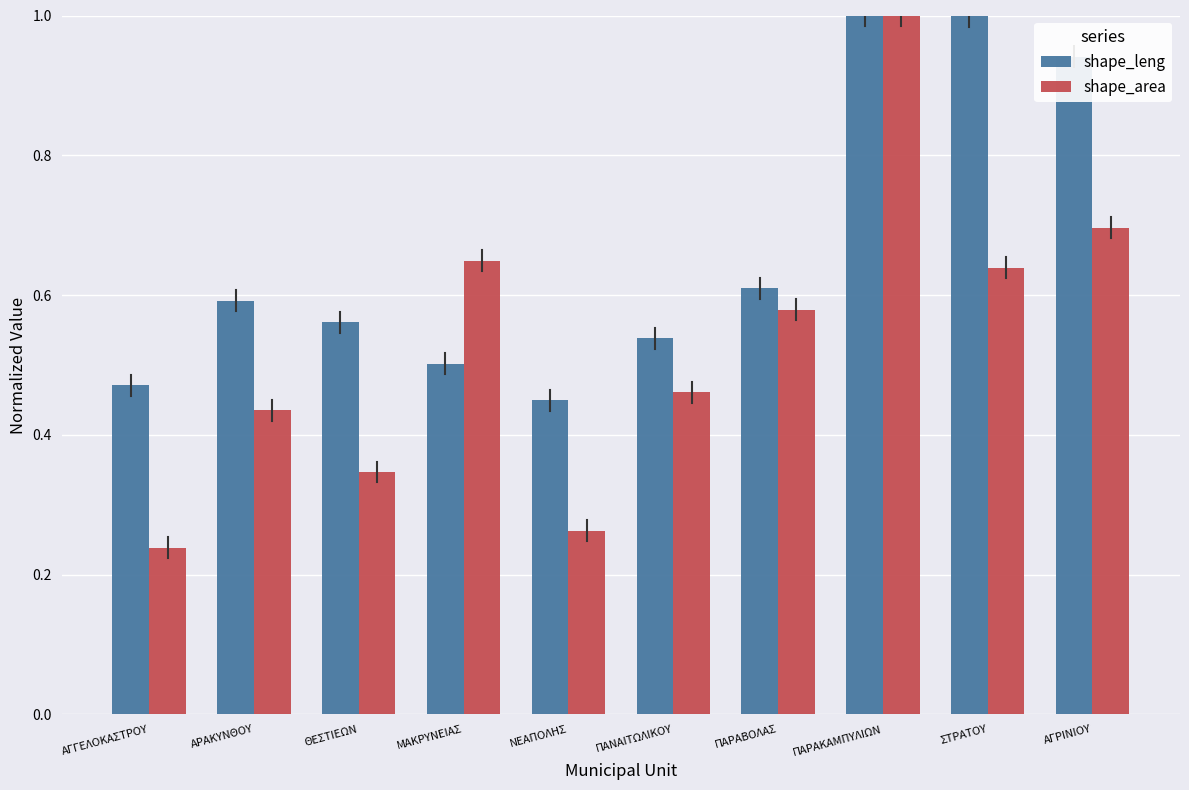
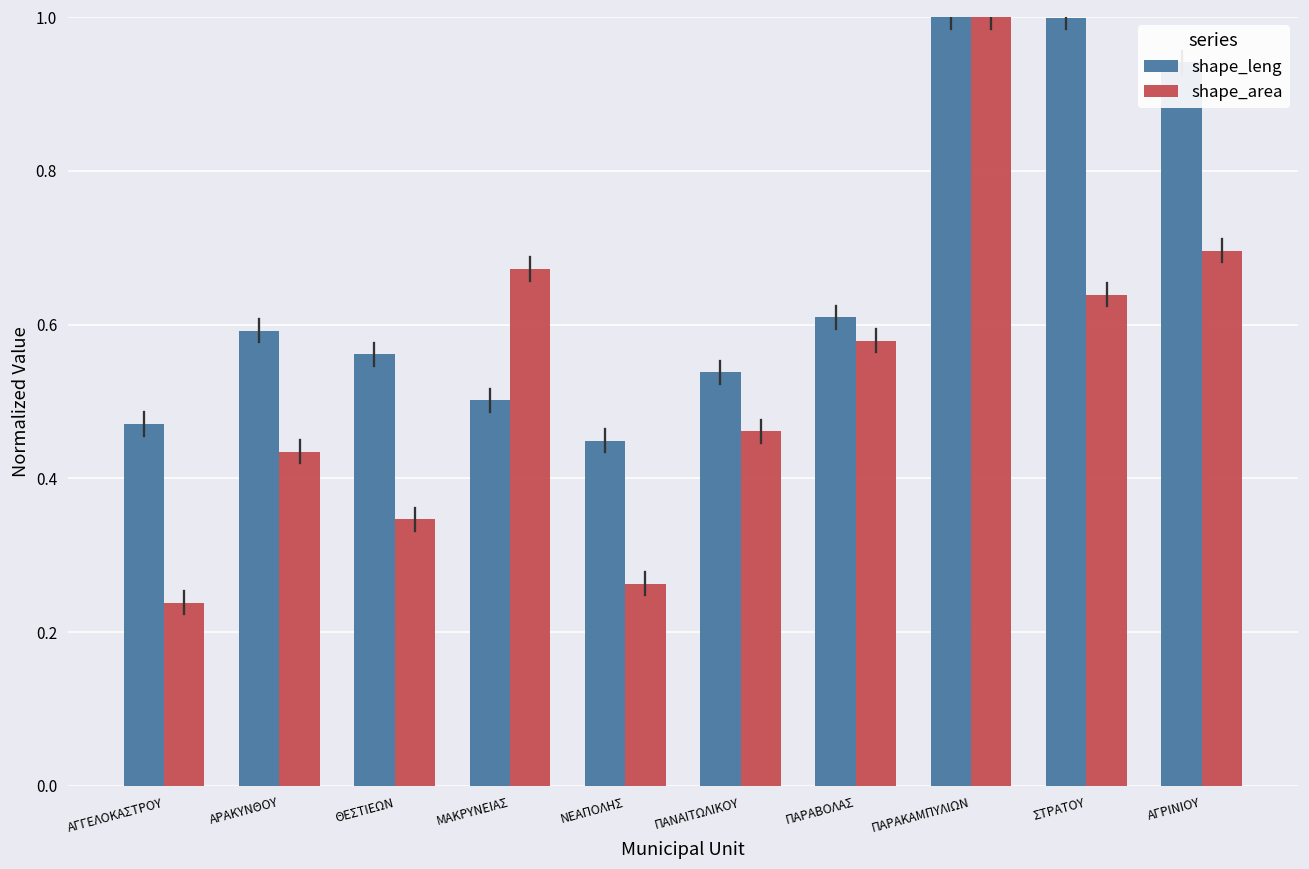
shape_area, ΜΑΚΡΥΝΕΙΑΣ: 0.65 -> 0.67
